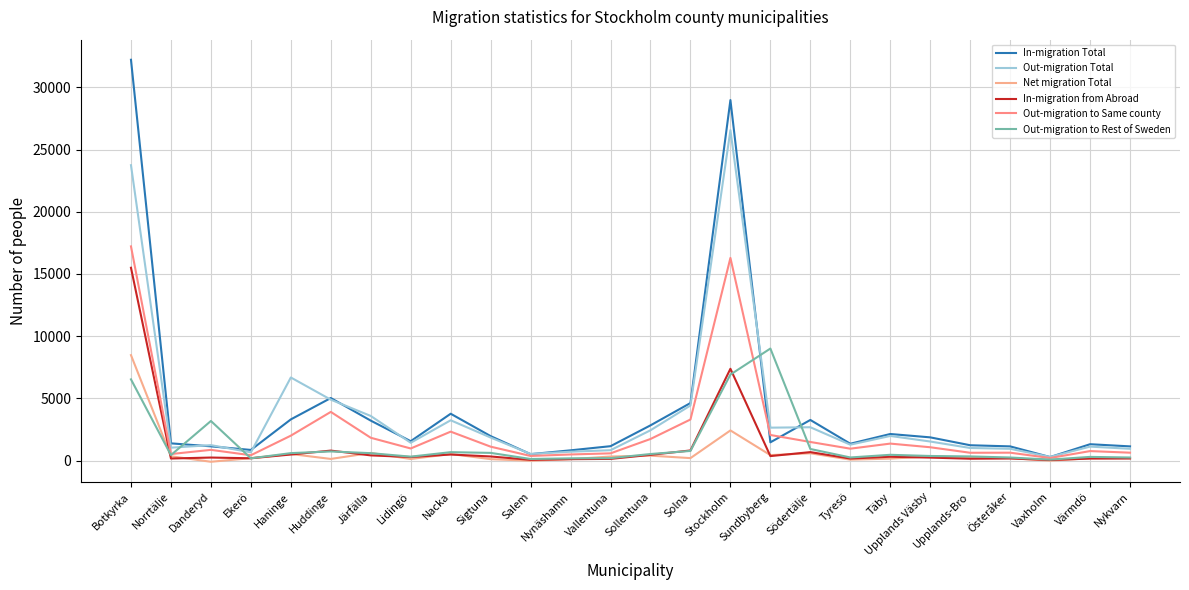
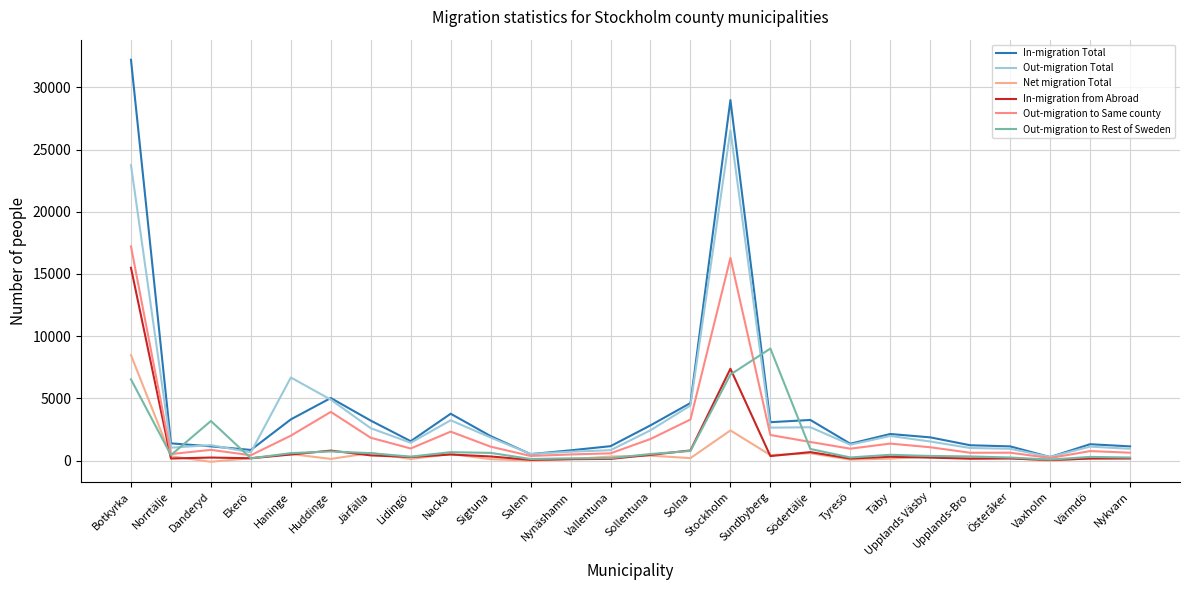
Out-migration Total, Järfälla: 3600 -> 2600
In-migration Total, Sundbyberg: 1500 -> 3100
